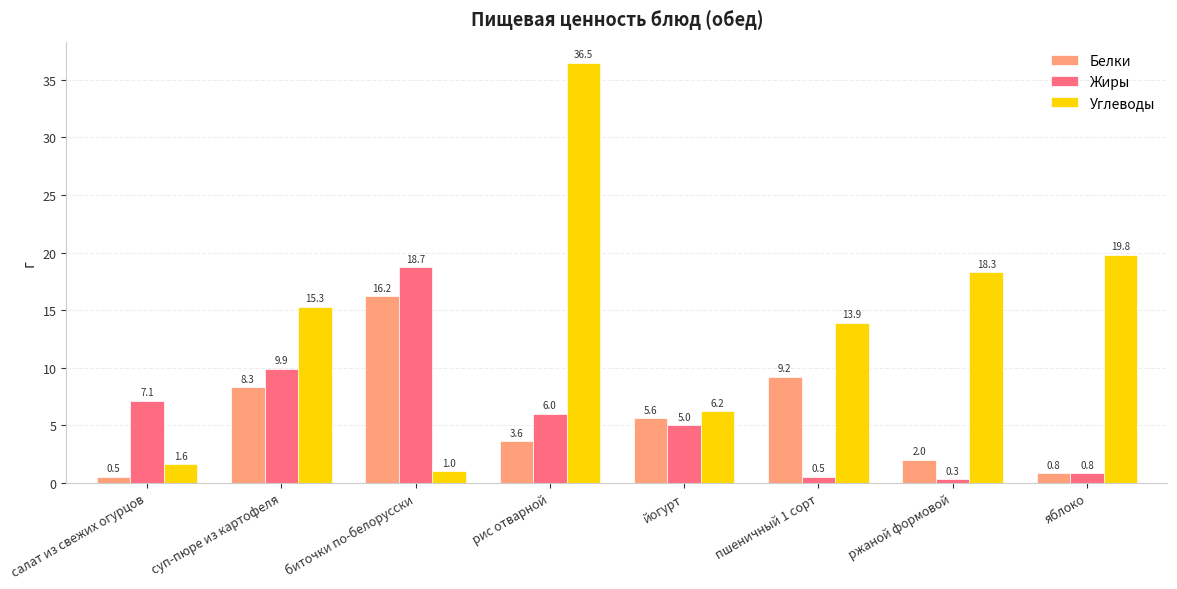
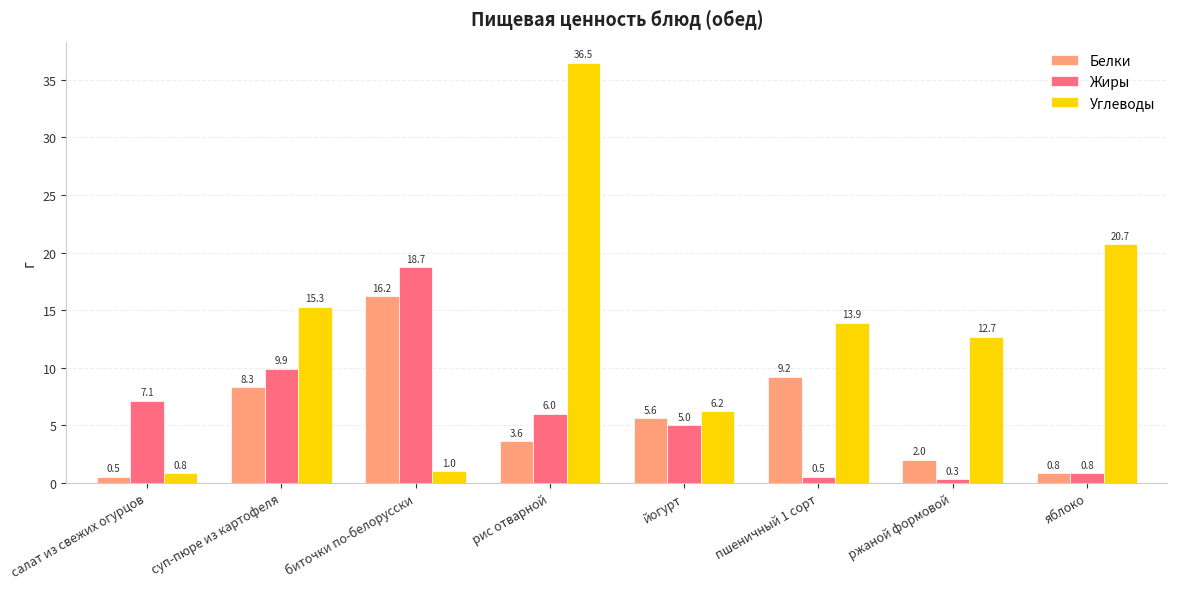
Углеводы, салат из свежих огурцов: 1.6 -> 0.8
Углеводы, ржаной формовой: 18.3 -> 12.7
Углеводы, яблоко: 19.8 -> 20.7
